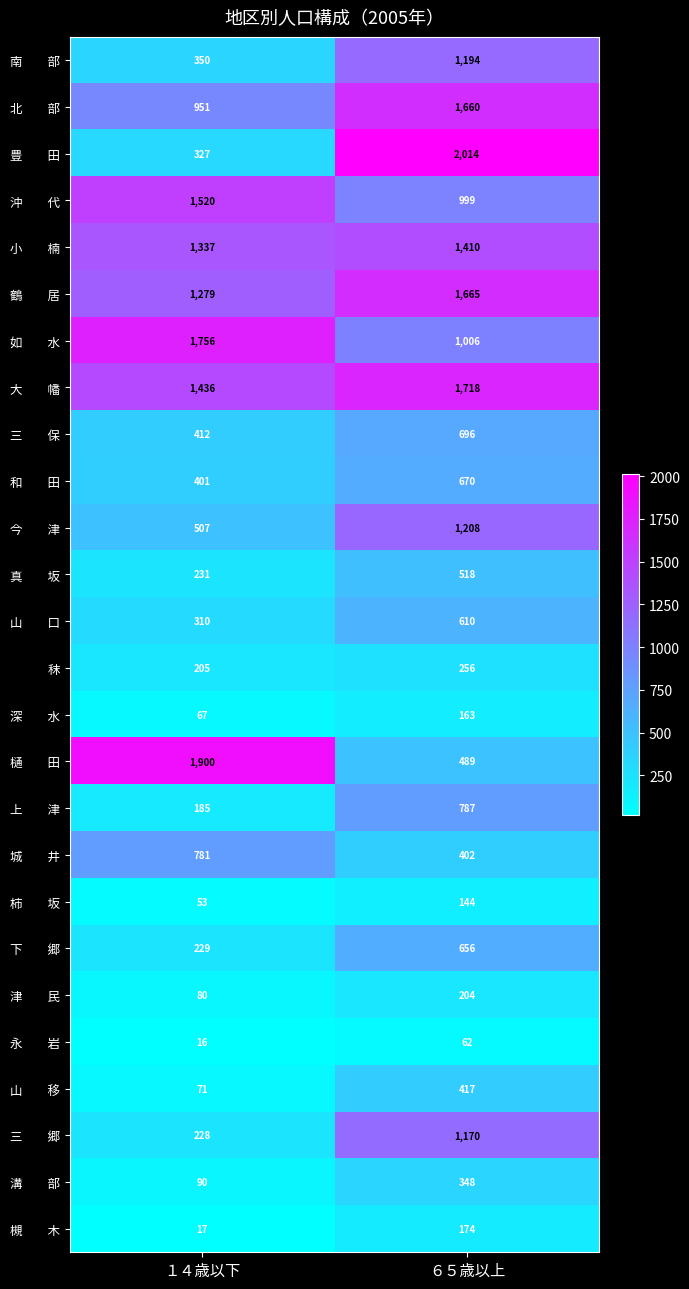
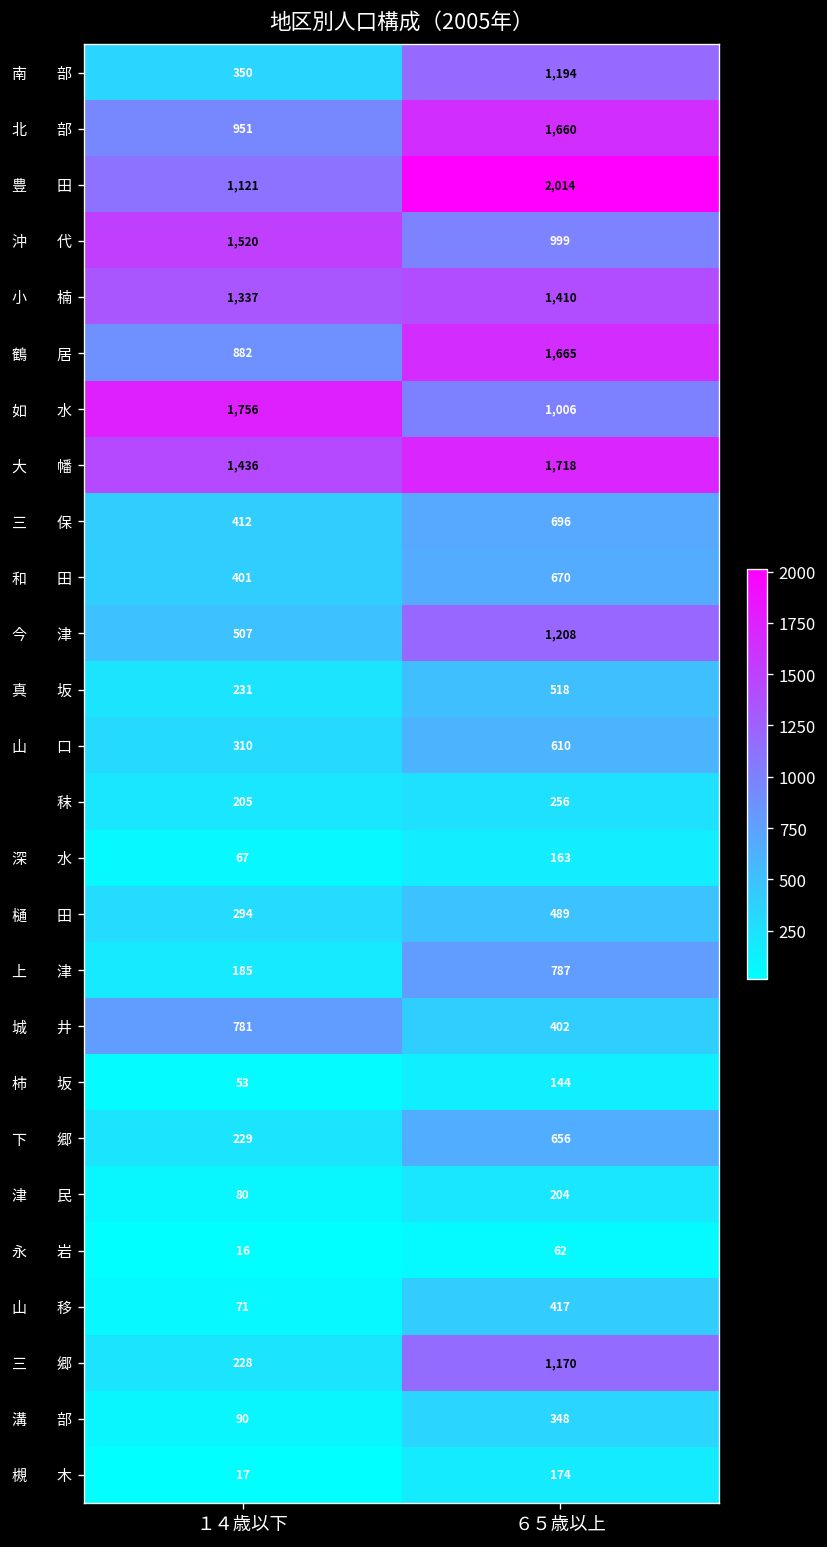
豊 田, １４歳以下: 327 -> 1,121
鶴 居, １４歳以下: 1,279 -> 882
樋 田, １４歳以下: 1,900 -> 294
